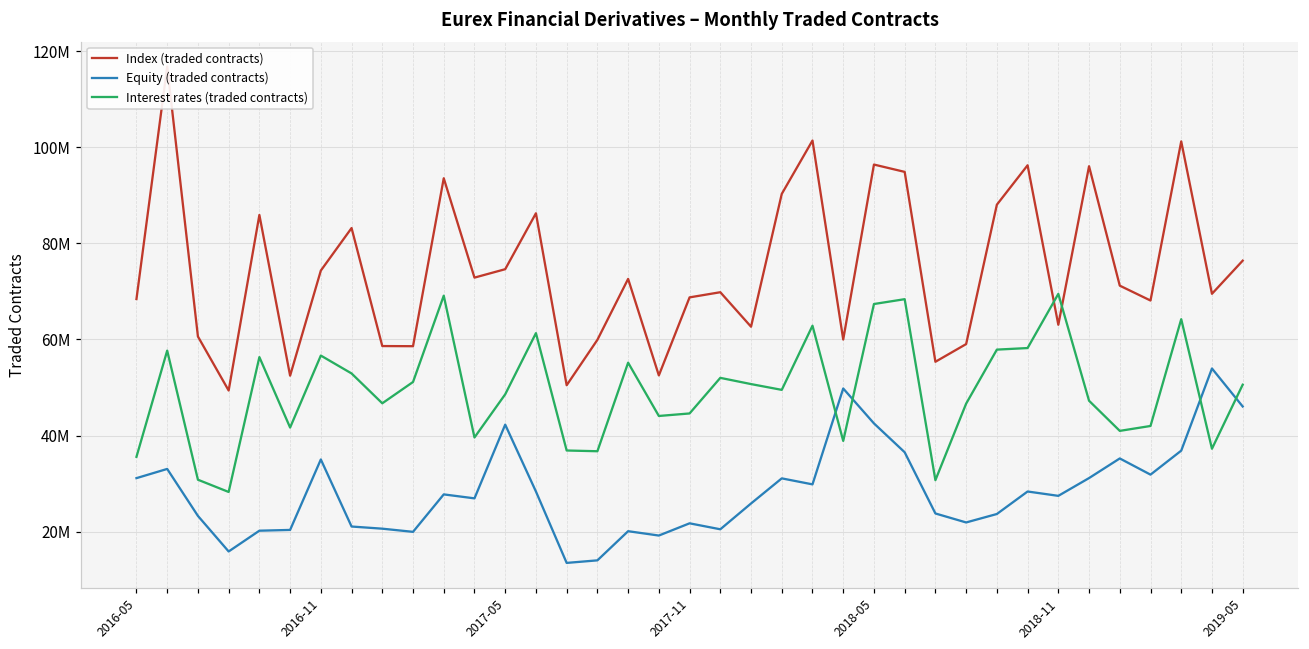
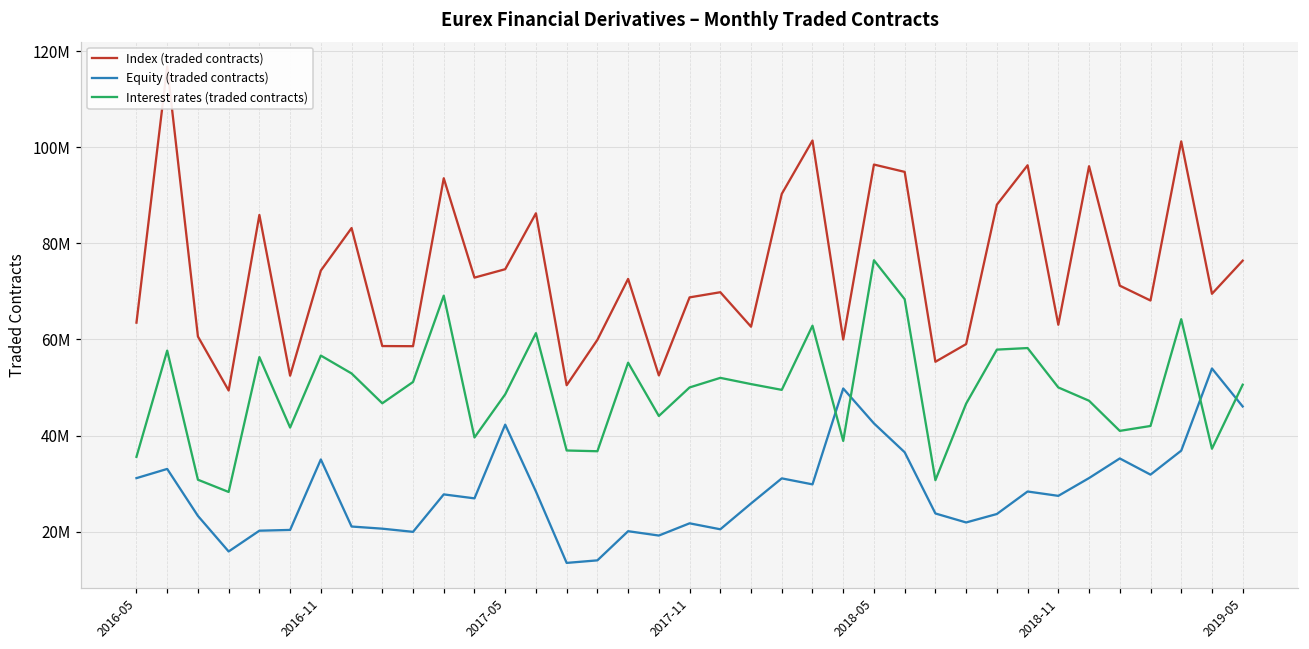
Index (traded contracts), 2016-05: 68000000 -> 64000000
Interest rates (traded contracts), 2017-11: 45000000 -> 50000000
Interest rates (traded contracts), 2018-05: 67000000 -> 76000000
Interest rates (traded contracts), 2018-11: 69000000 -> 50000000
